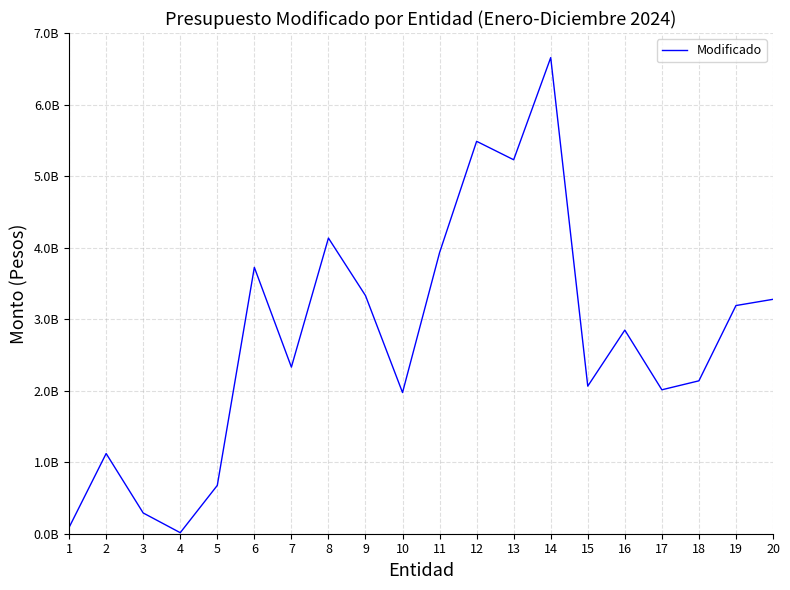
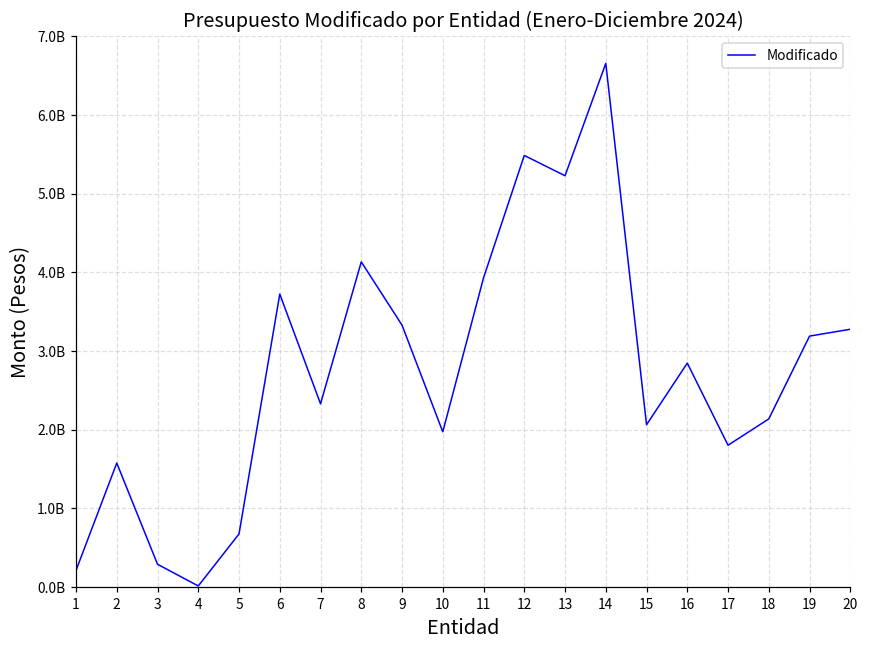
1: 100000000 -> 200000000
2: 1100000000 -> 1600000000
17: 2000000000 -> 1800000000
